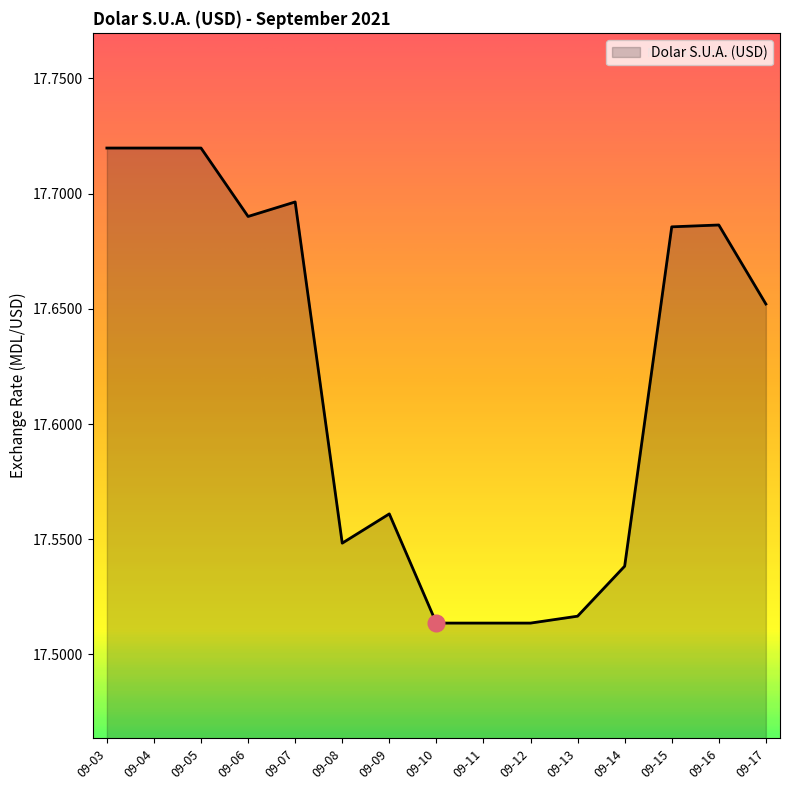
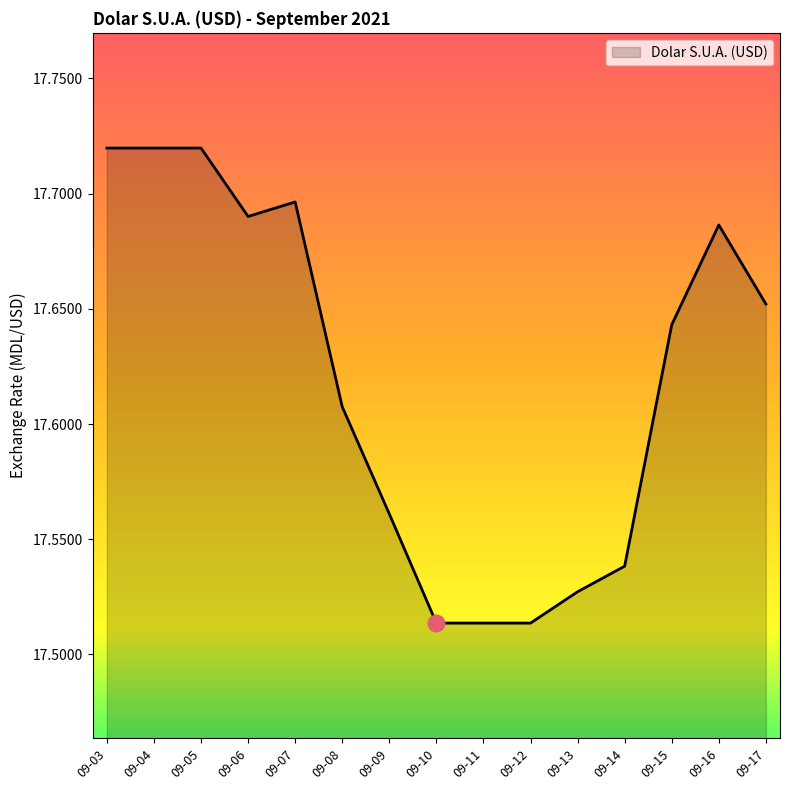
Dolar S.U.A. (USD), 09-08: 17.548 -> 17.608
Dolar S.U.A. (USD), 09-13: 17.517 -> 17.527
Dolar S.U.A. (USD), 09-15: 17.686 -> 17.643
